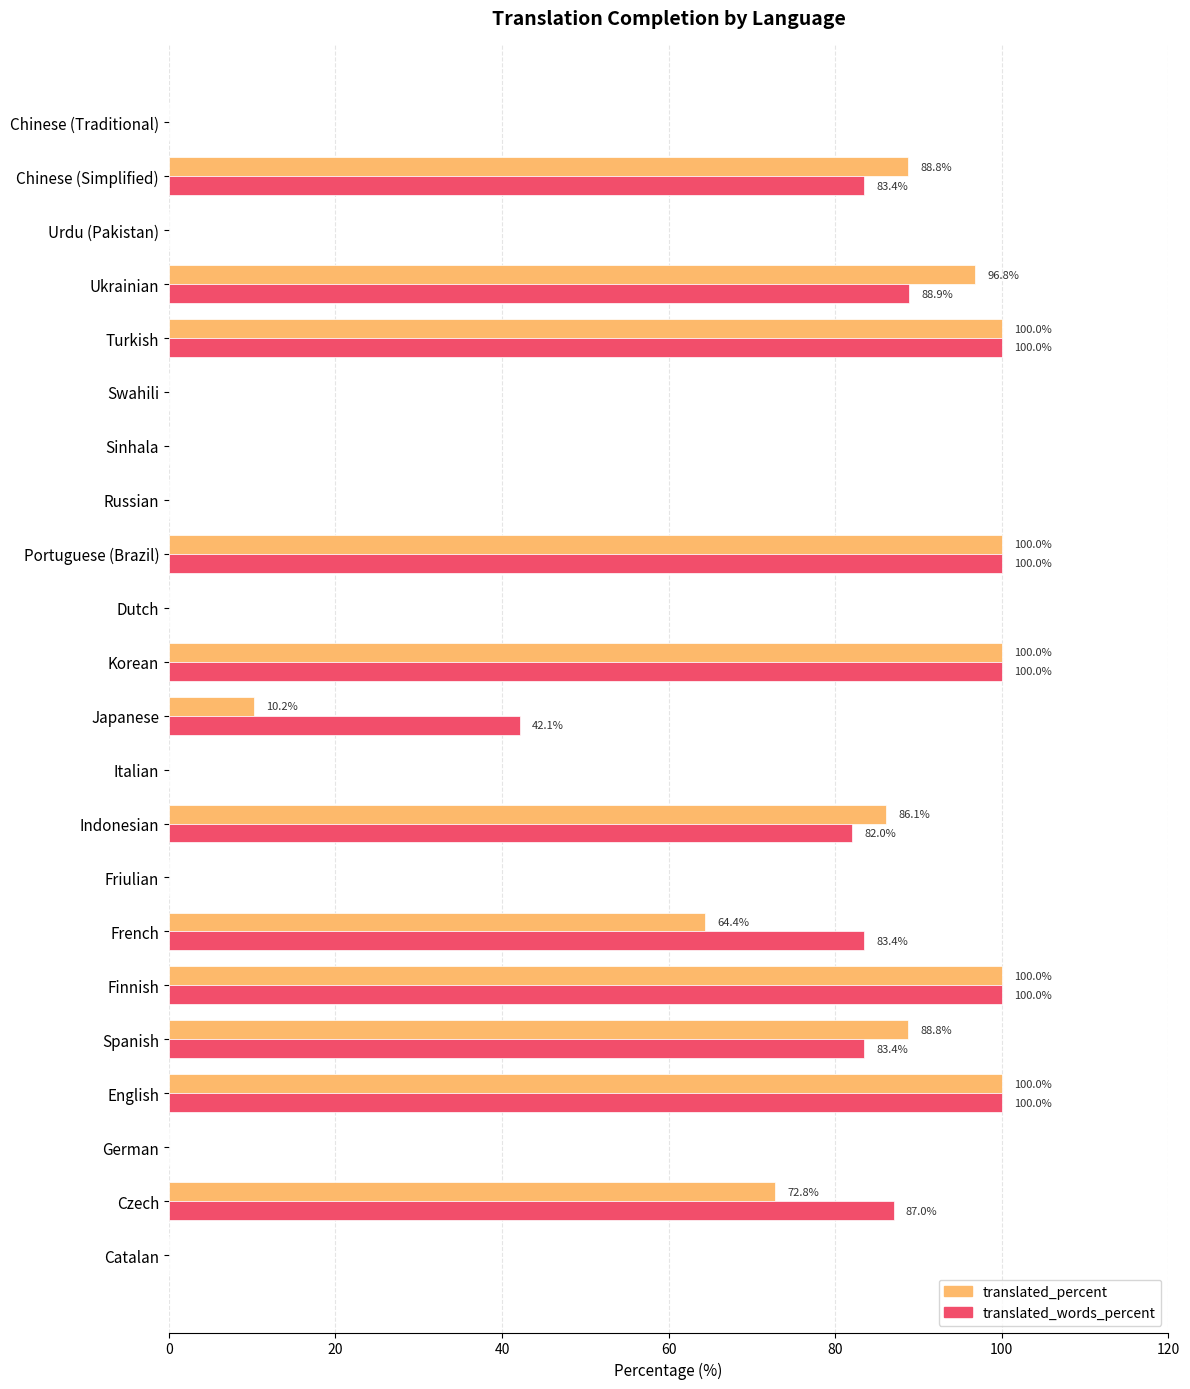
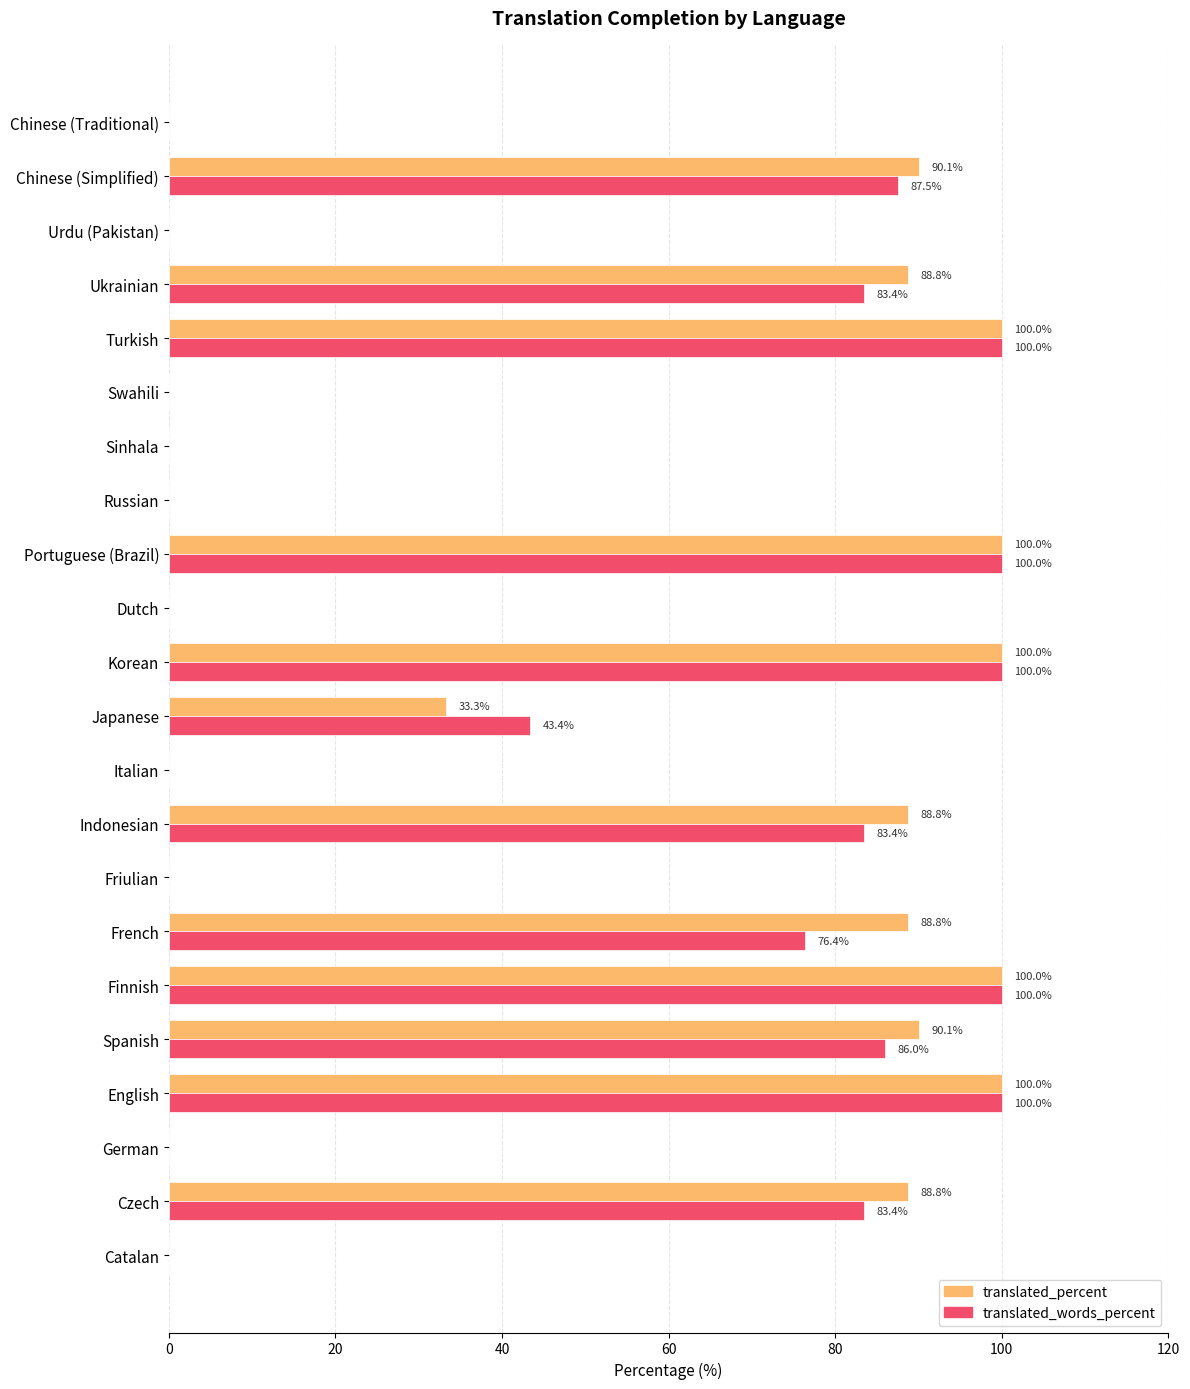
translated_percent, Chinese (Simplified): 88.8% -> 90.1%
translated_words_percent, Chinese (Simplified): 83.4% -> 87.5%
translated_percent, Ukrainian: 96.8% -> 88.8%
translated_words_percent, Ukrainian: 88.9% -> 83.4%
translated_percent, Japanese: 10.2% -> 33.3%
translated_words_percent, Japanese: 42.1% -> 43.4%
translated_percent, Indonesian: 86.1% -> 88.8%
translated_words_percent, Indonesian: 82.0% -> 83.4%
translated_percent, French: 64.4% -> 88.8%
translated_words_percent, French: 83.4% -> 76.4%
translated_percent, Spanish: 88.8% -> 90.1%
translated_words_percent, Spanish: 83.4% -> 86.0%
translated_percent, Czech: 72.8% -> 88.8%
translated_words_percent, Czech: 87.0% -> 83.4%
